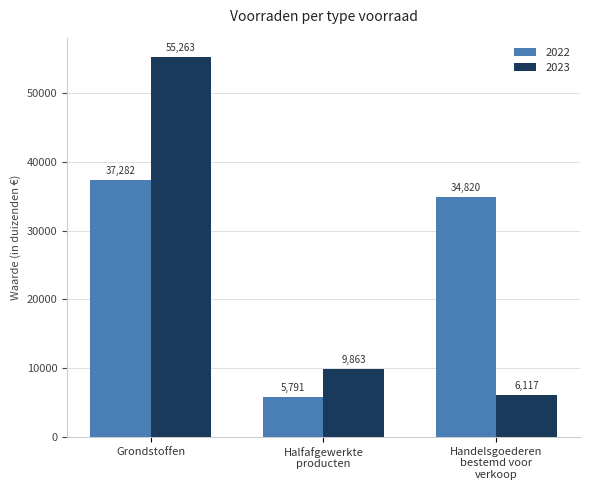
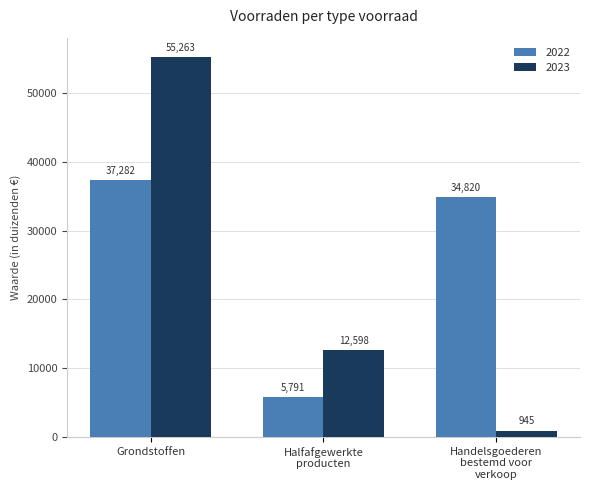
2023, Halfafgewerkte producten: 9,863 -> 12,598
2023, Handelsgoederen bestemd voor verkoop: 6,117 -> 945
